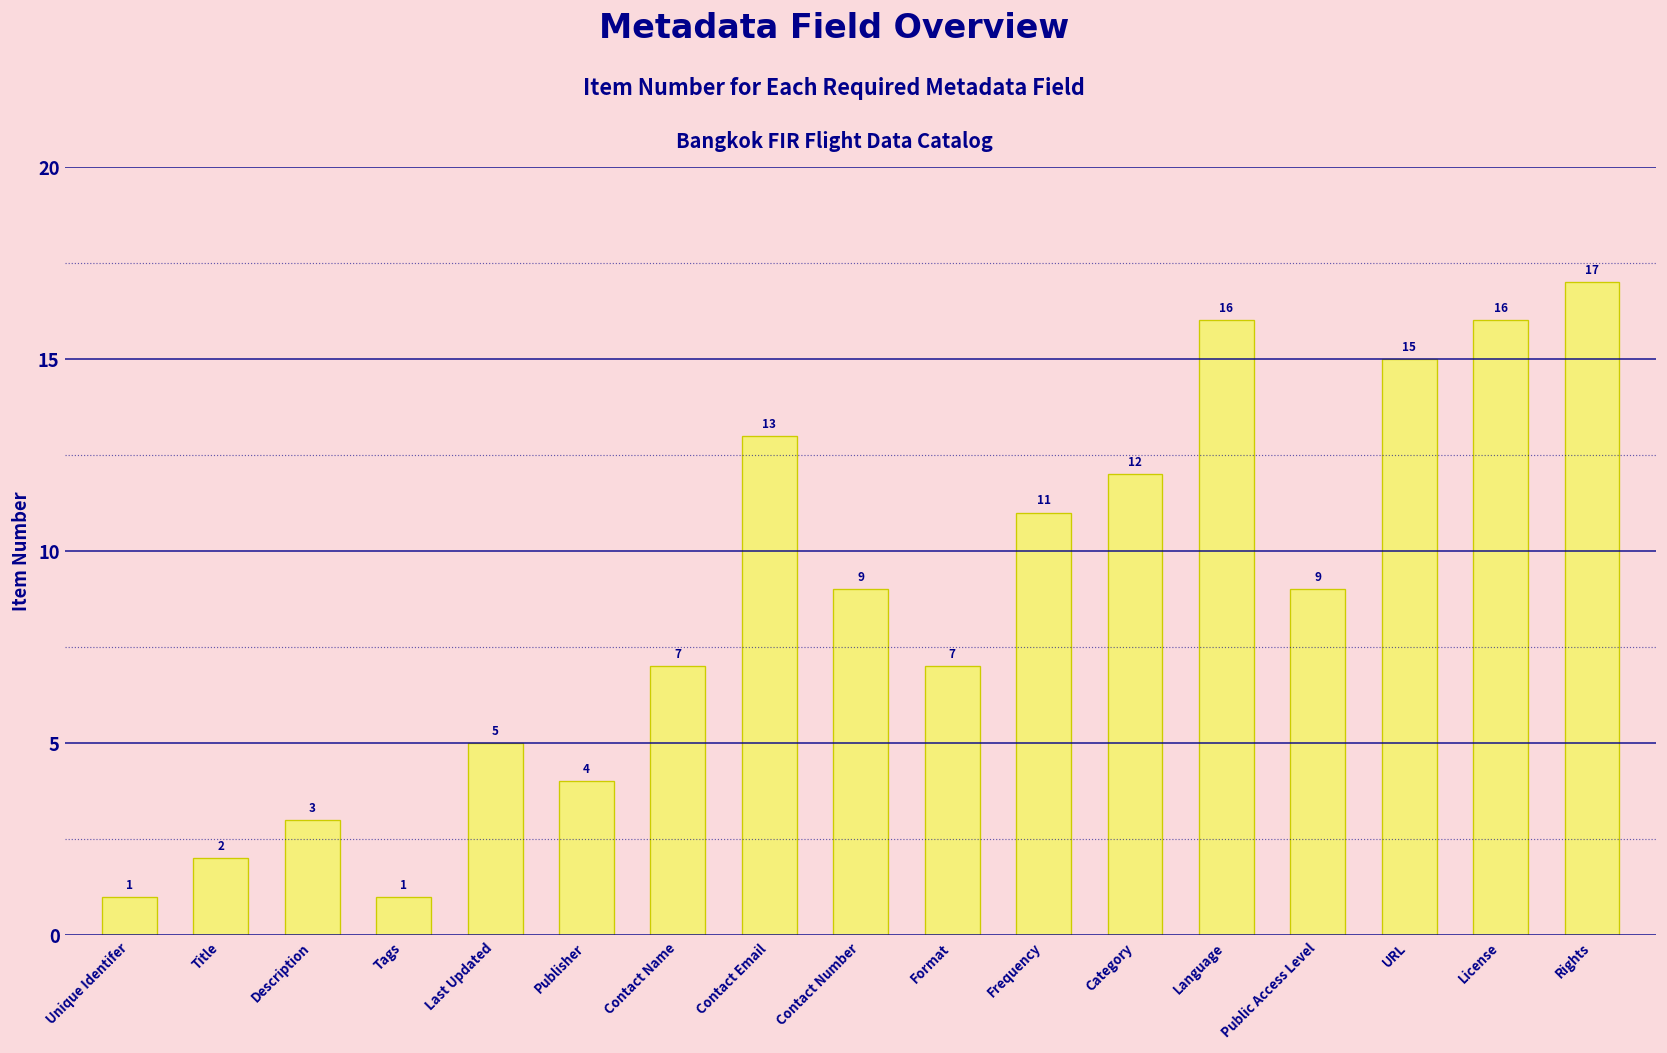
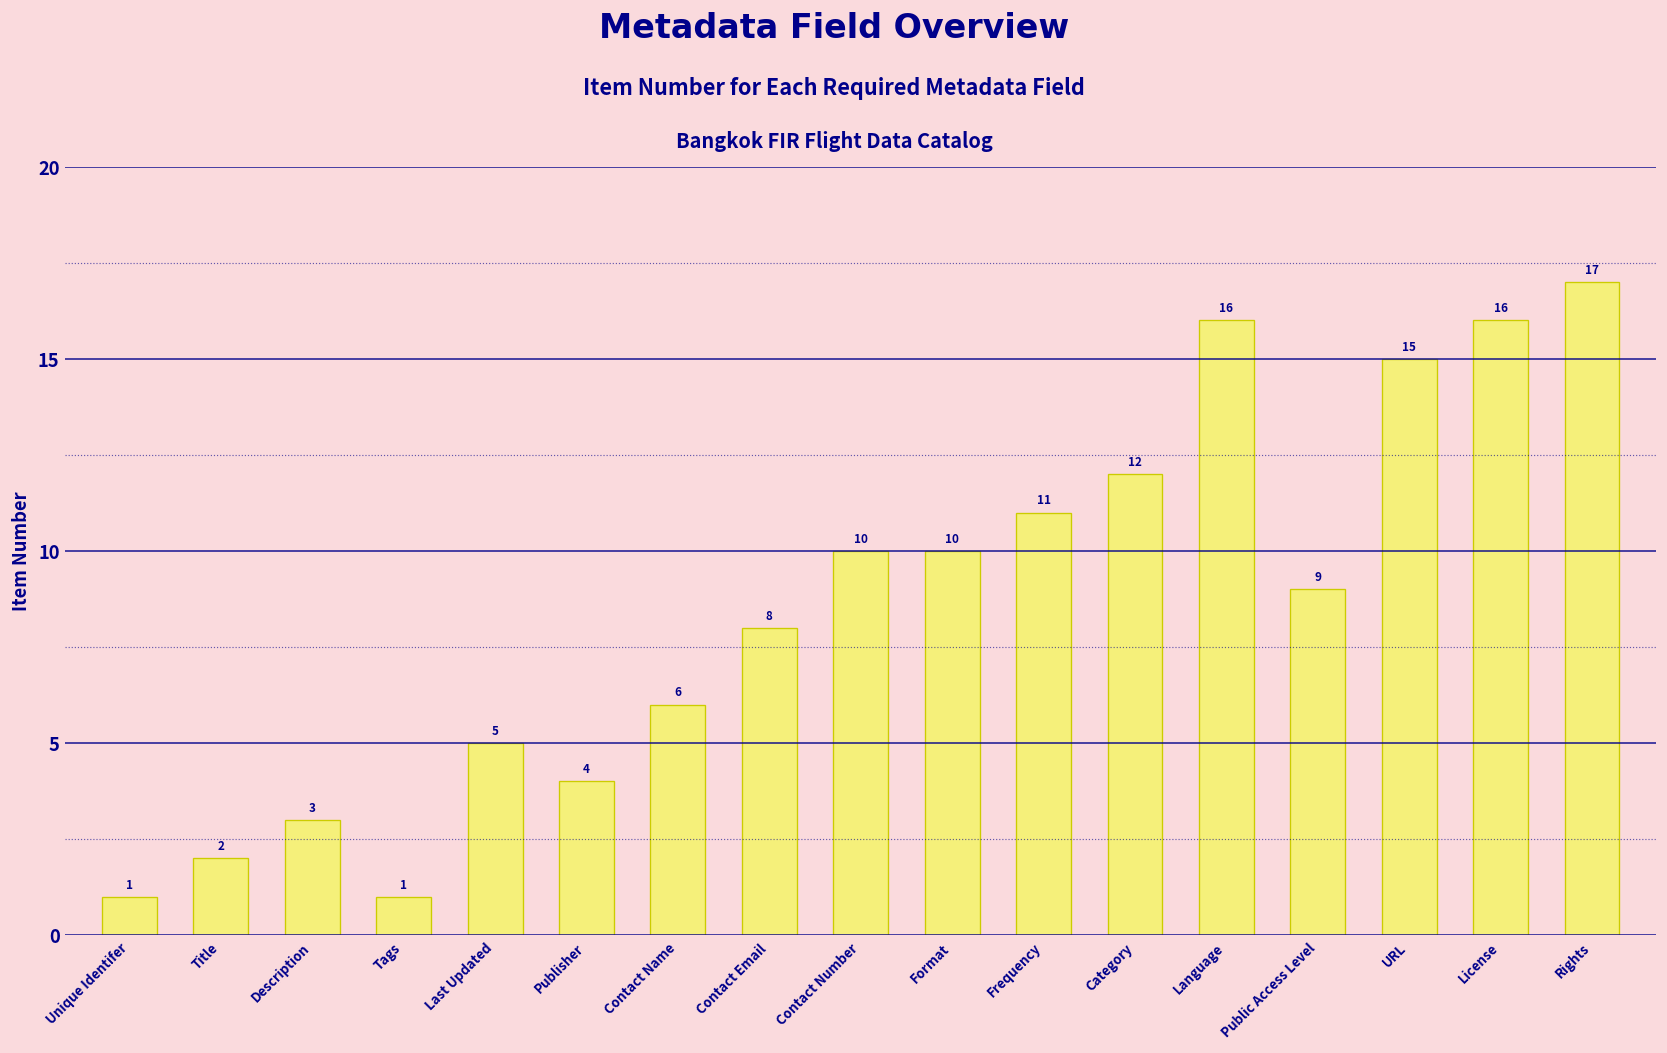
Contact Name: 7 -> 6
Contact Email: 13 -> 8
Contact Number: 9 -> 10
Format: 7 -> 10
